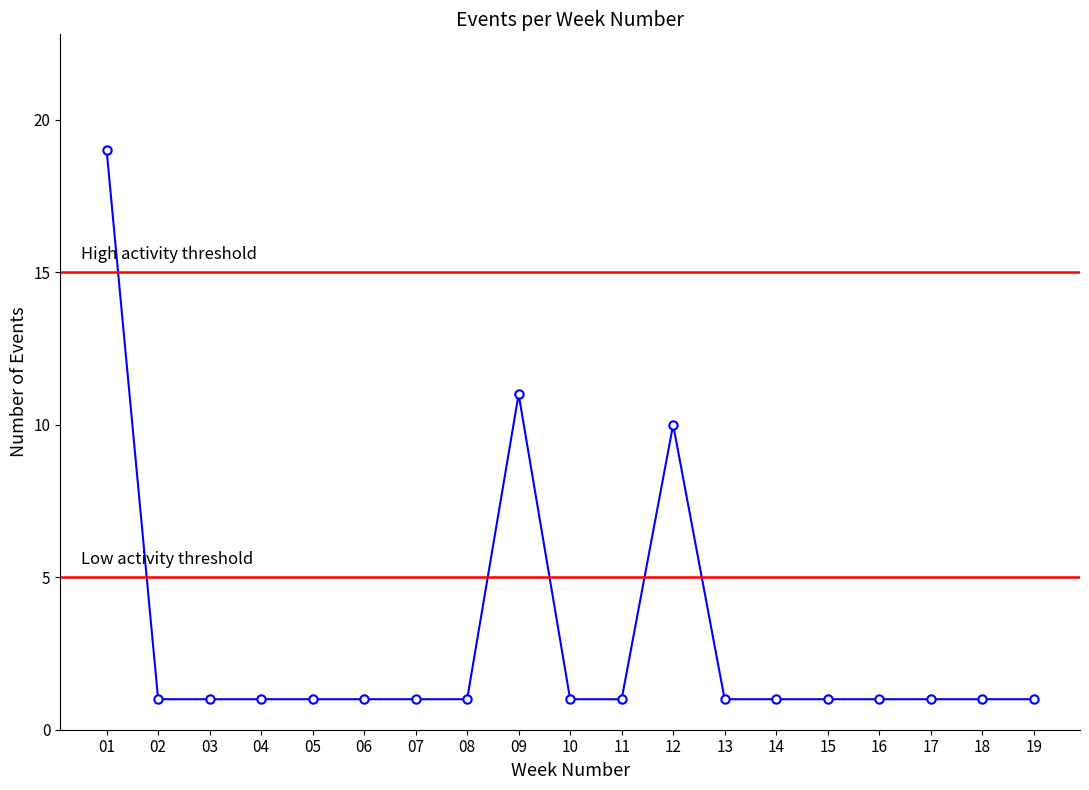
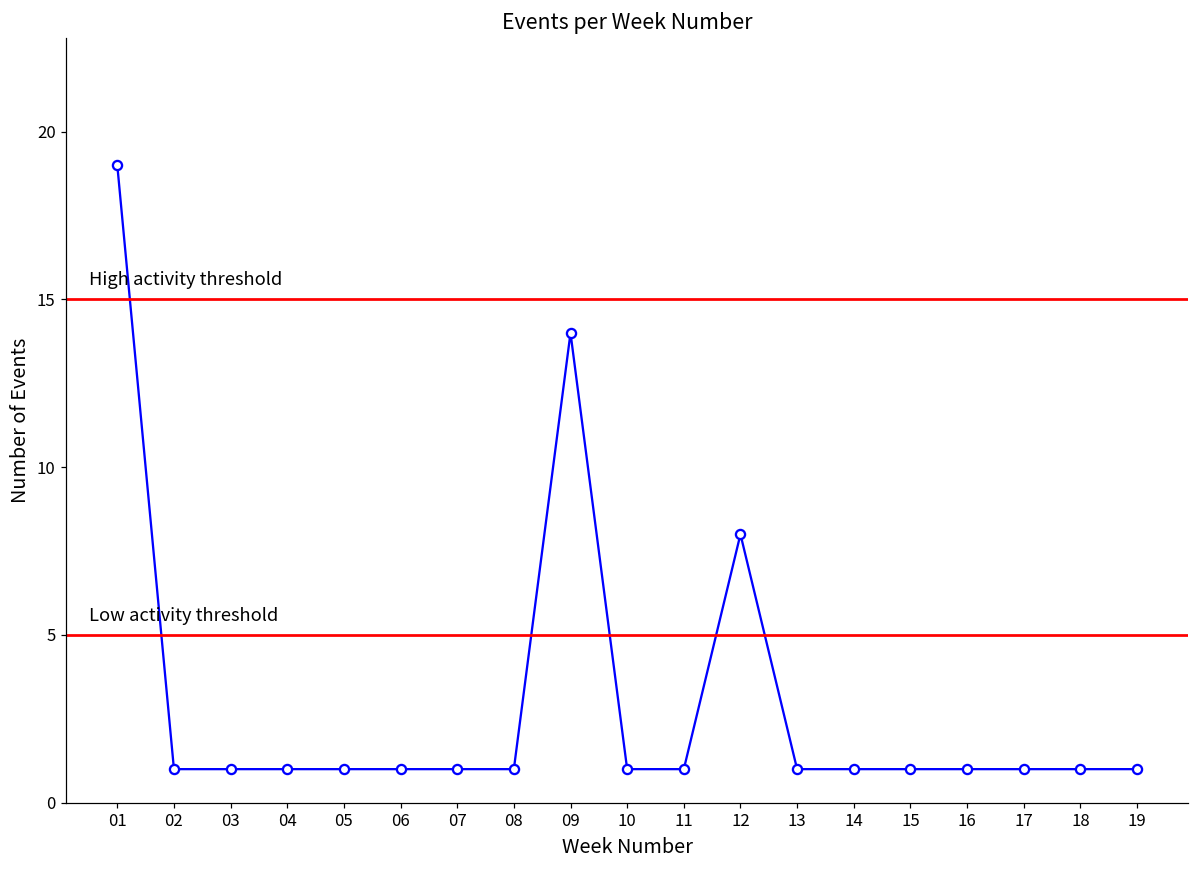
09: 11 -> 14
12: 10 -> 8
